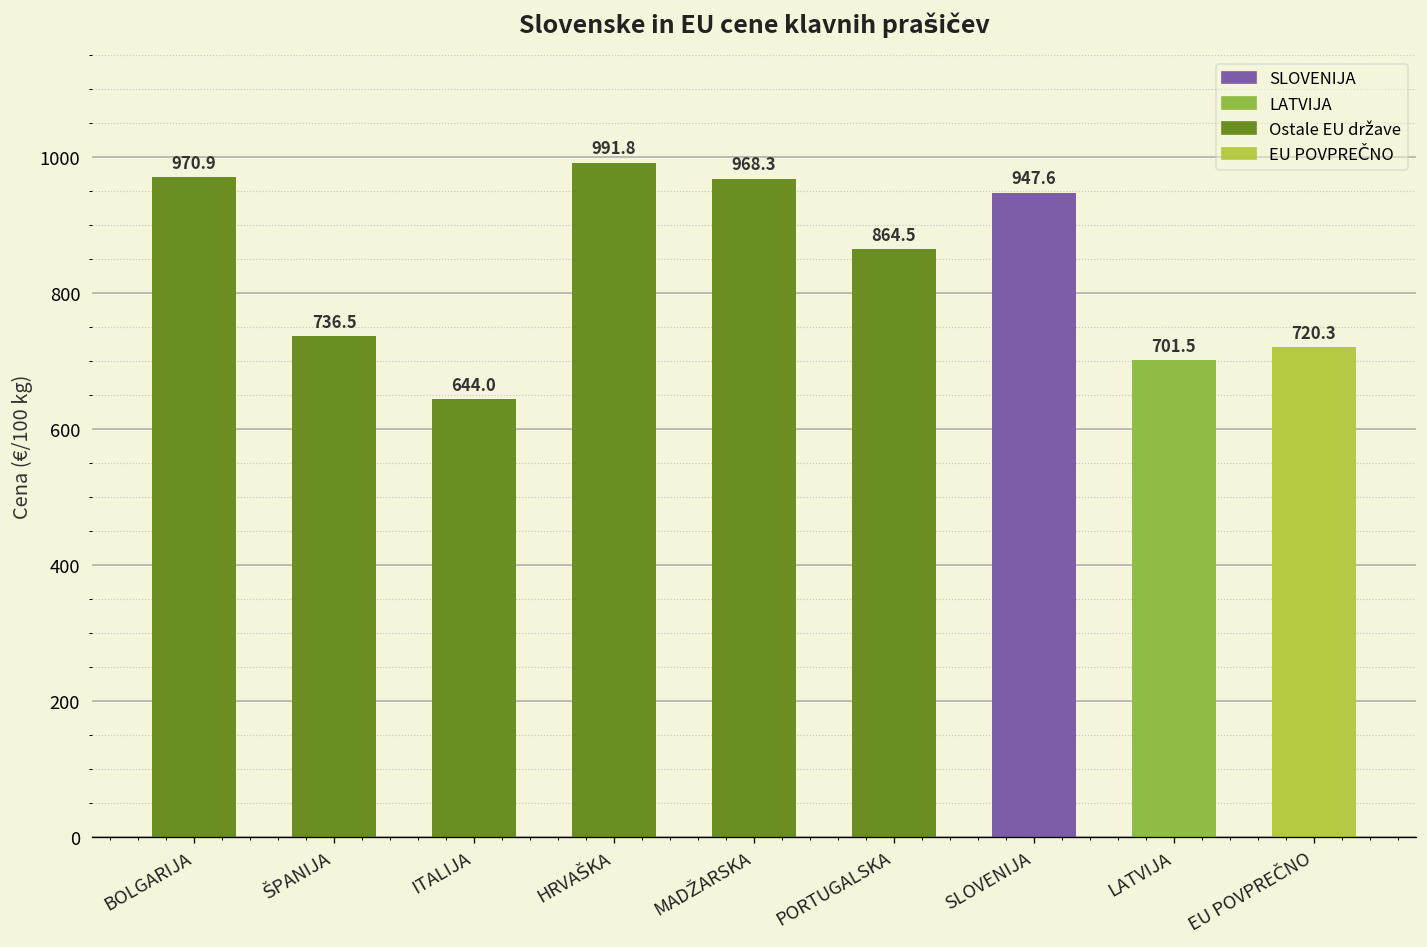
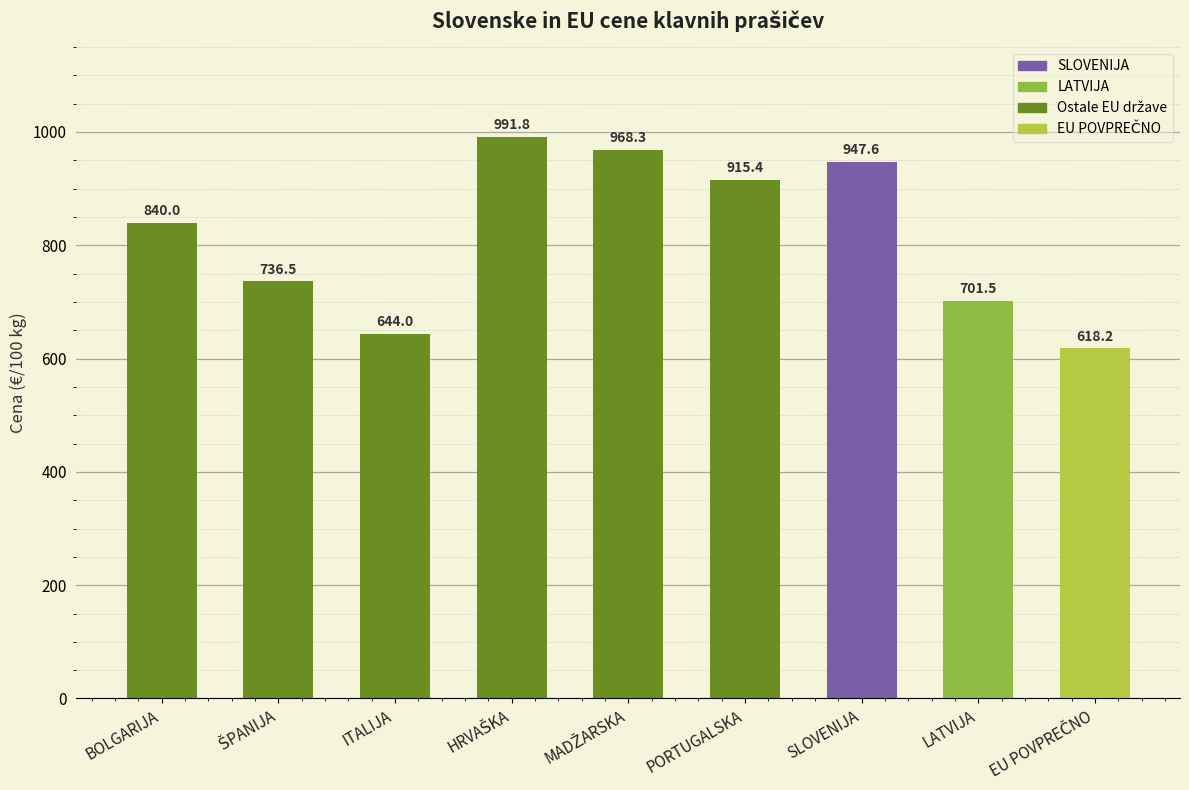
BOLGARIJA: 970.9 -> 840.0
PORTUGALSKA: 864.5 -> 915.4
EU POVPREČNO: 720.3 -> 618.2
